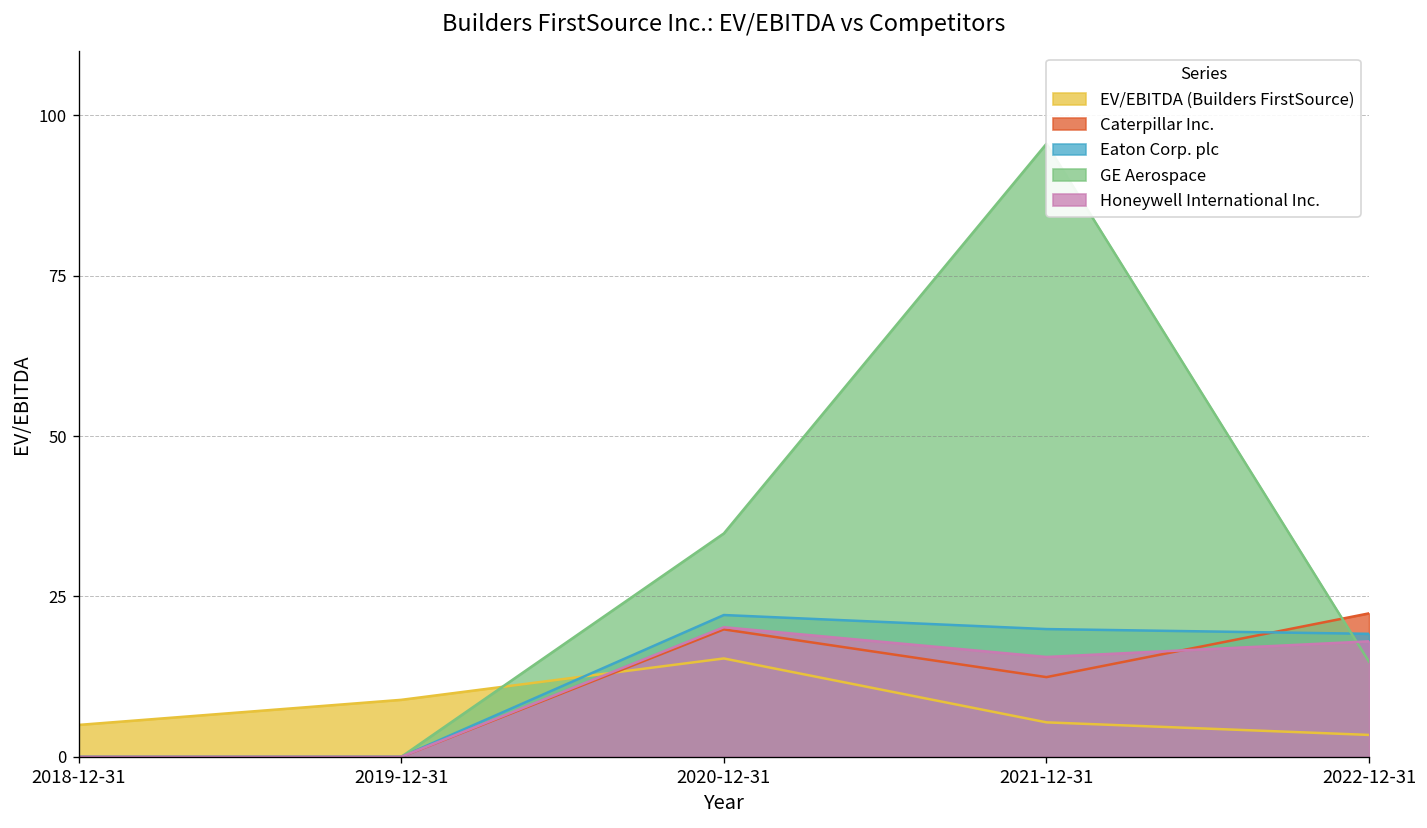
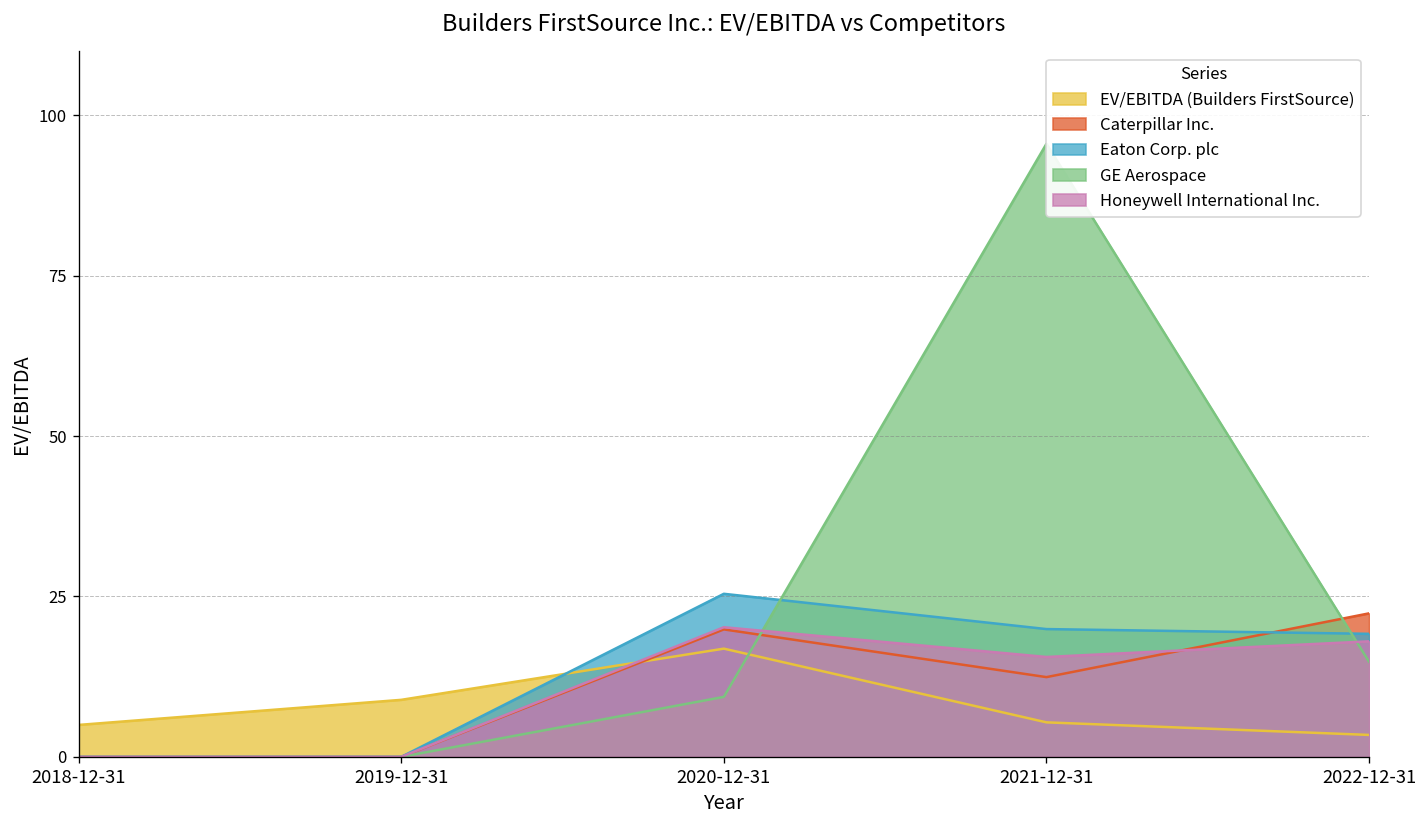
EV/EBITDA (Builders FirstSource), 2020-12-31: 15 -> 17
Eaton Corp. plc, 2020-12-31: 22 -> 25
GE Aerospace, 2020-12-31: 35 -> 9
